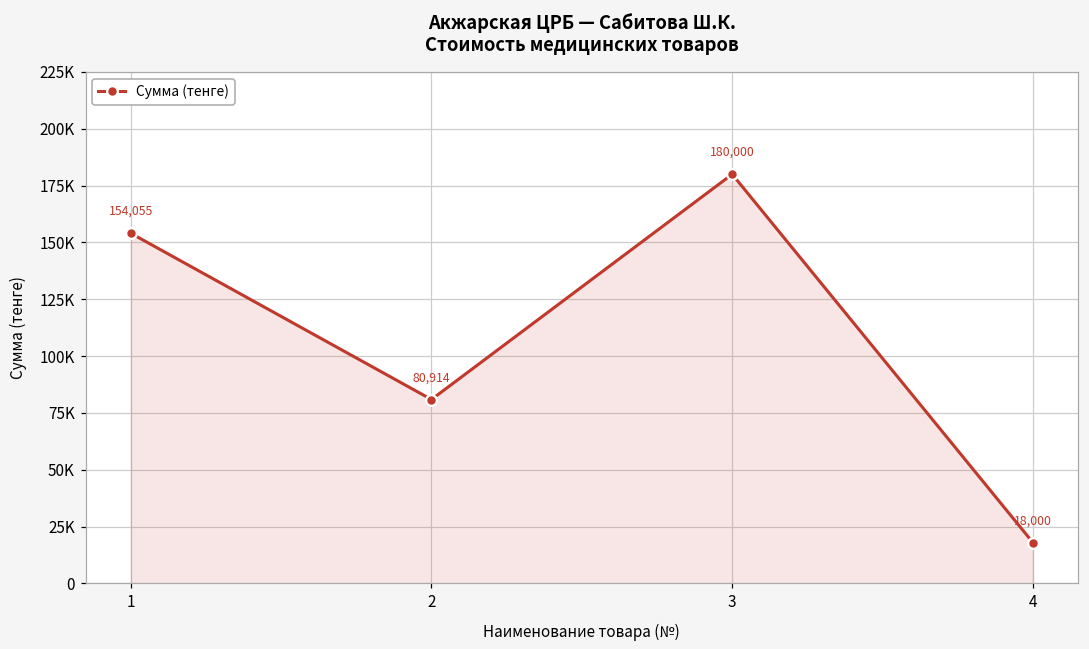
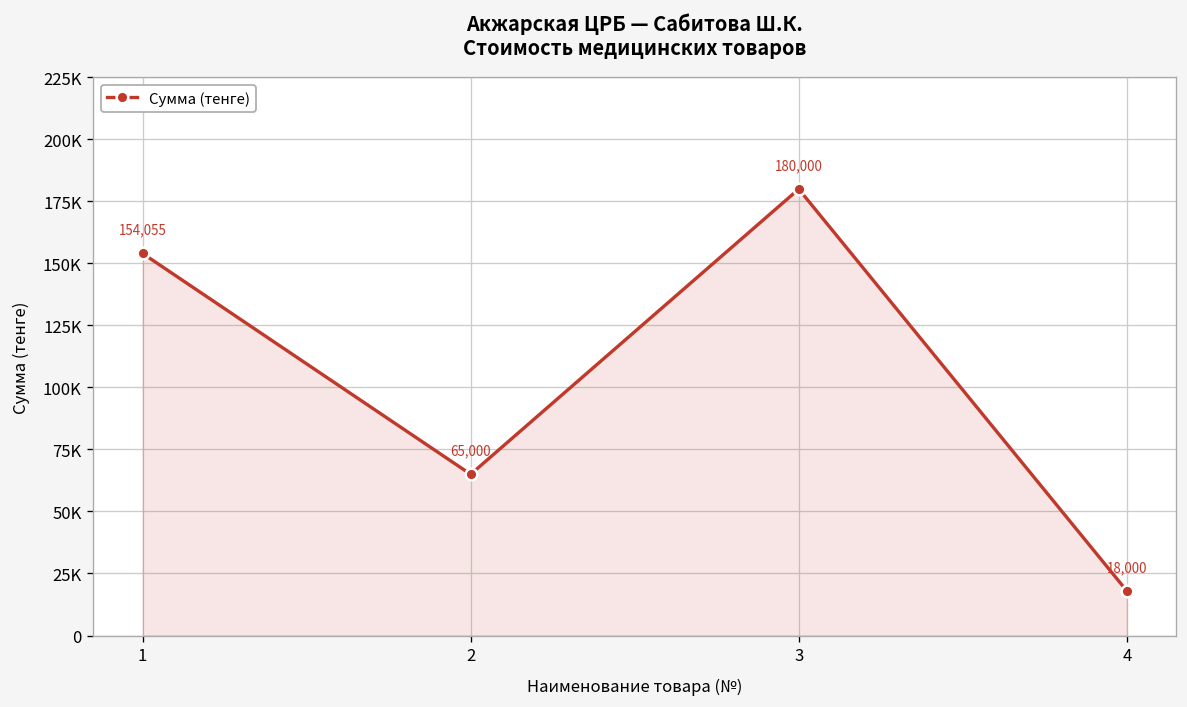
2: 80,914 -> 65,000
